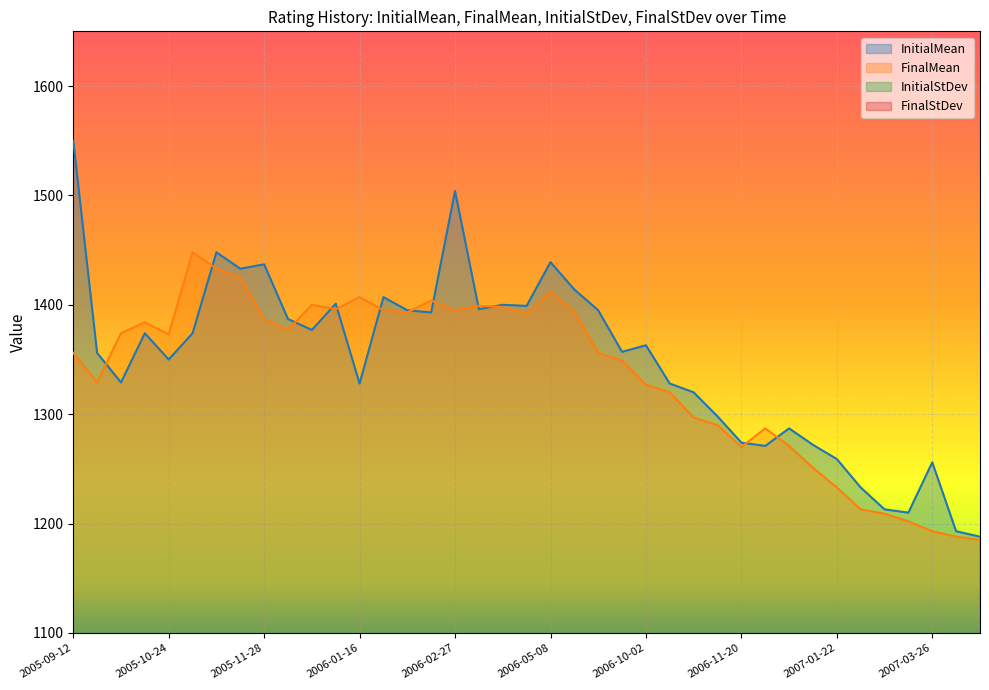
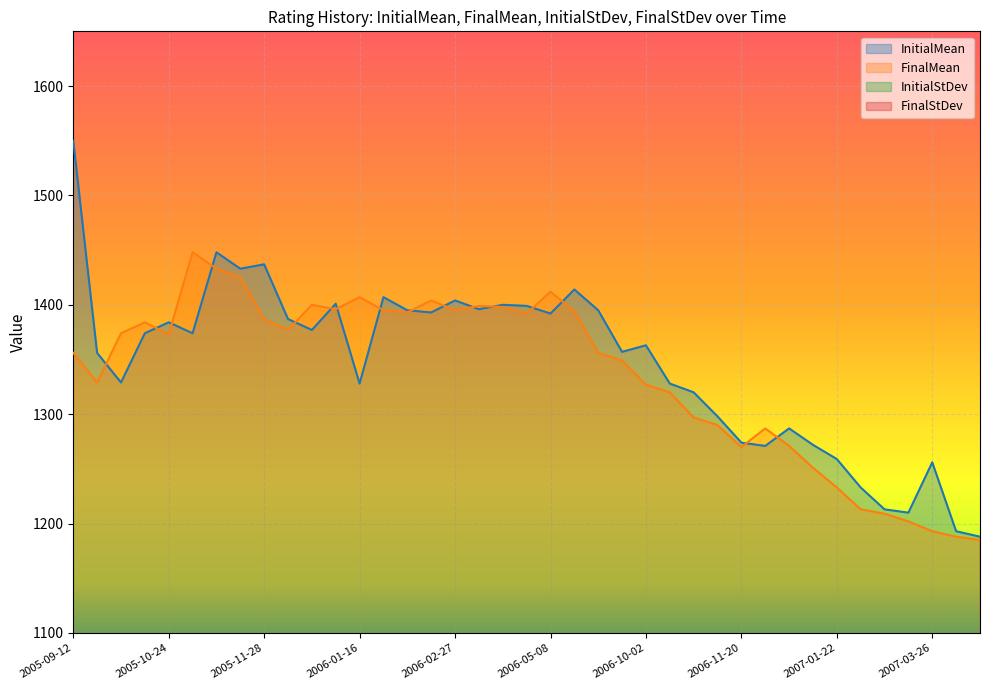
InitialMean, 2005-10-24: 1350 -> 1384
InitialMean, 2006-02-27: 1504 -> 1404
InitialMean, 2006-05-08: 1439 -> 1392
